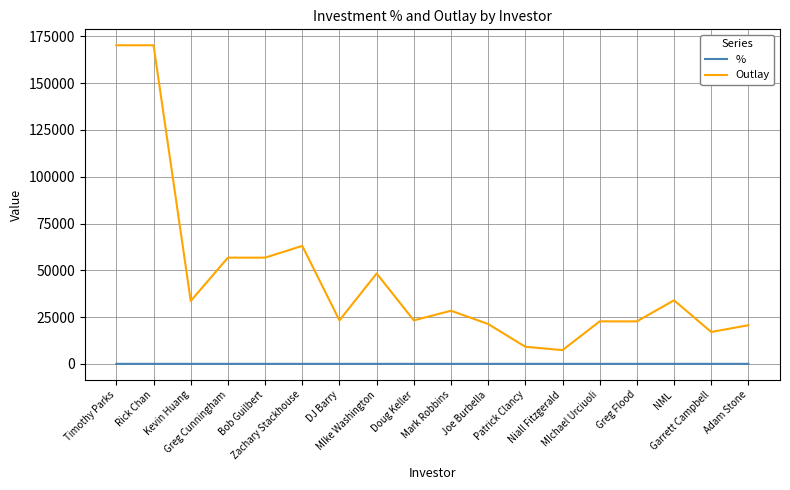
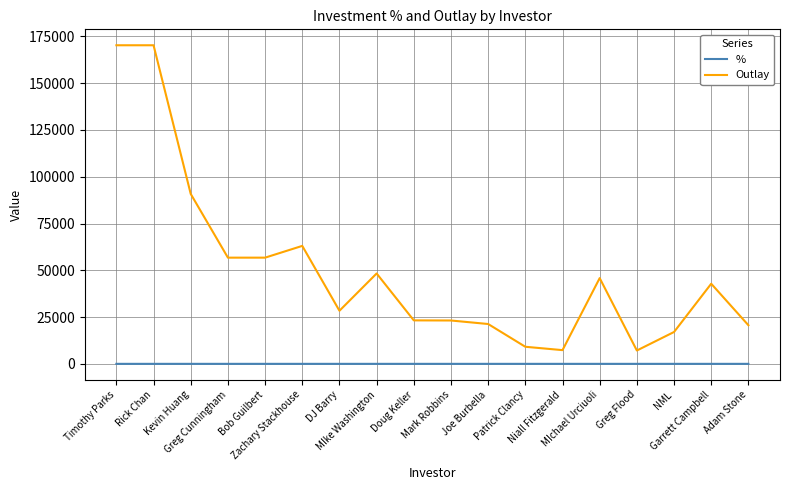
Outlay, Kevin Huang: 34000 -> 91000
Outlay, DJ Barry: 23000 -> 28000
Outlay, Mark Robbins: 28000 -> 23000
Outlay, MIchael Urciuoli: 23000 -> 46000
Outlay, Greg Flood: 23000 -> 7000
Outlay, NML: 34000 -> 17000
Outlay, Garrett Campbell: 17000 -> 43000
